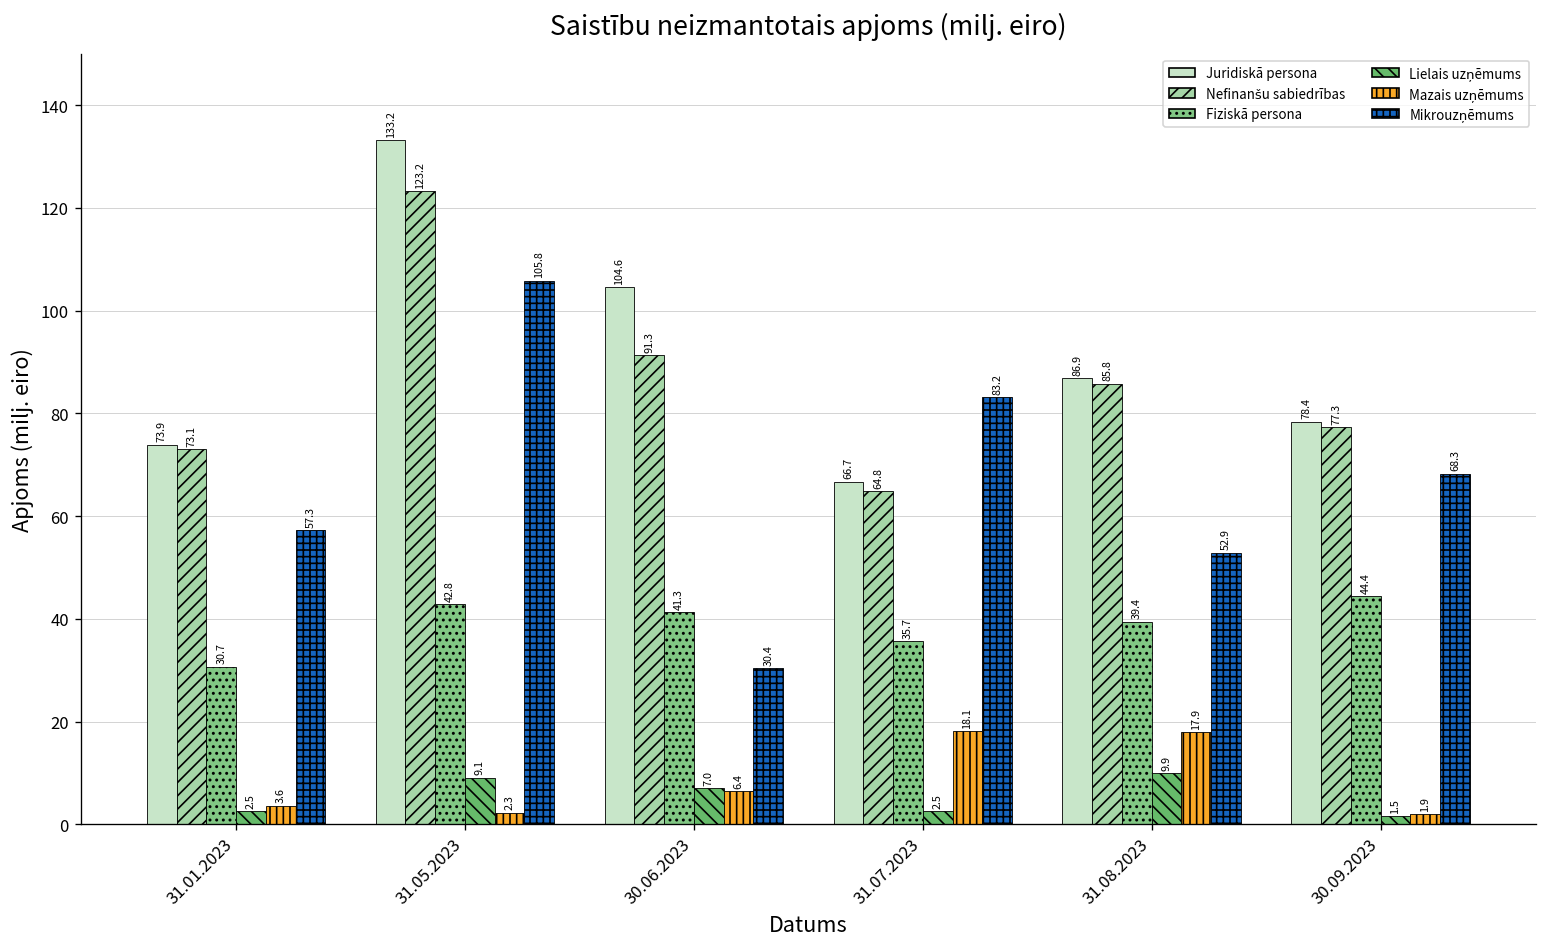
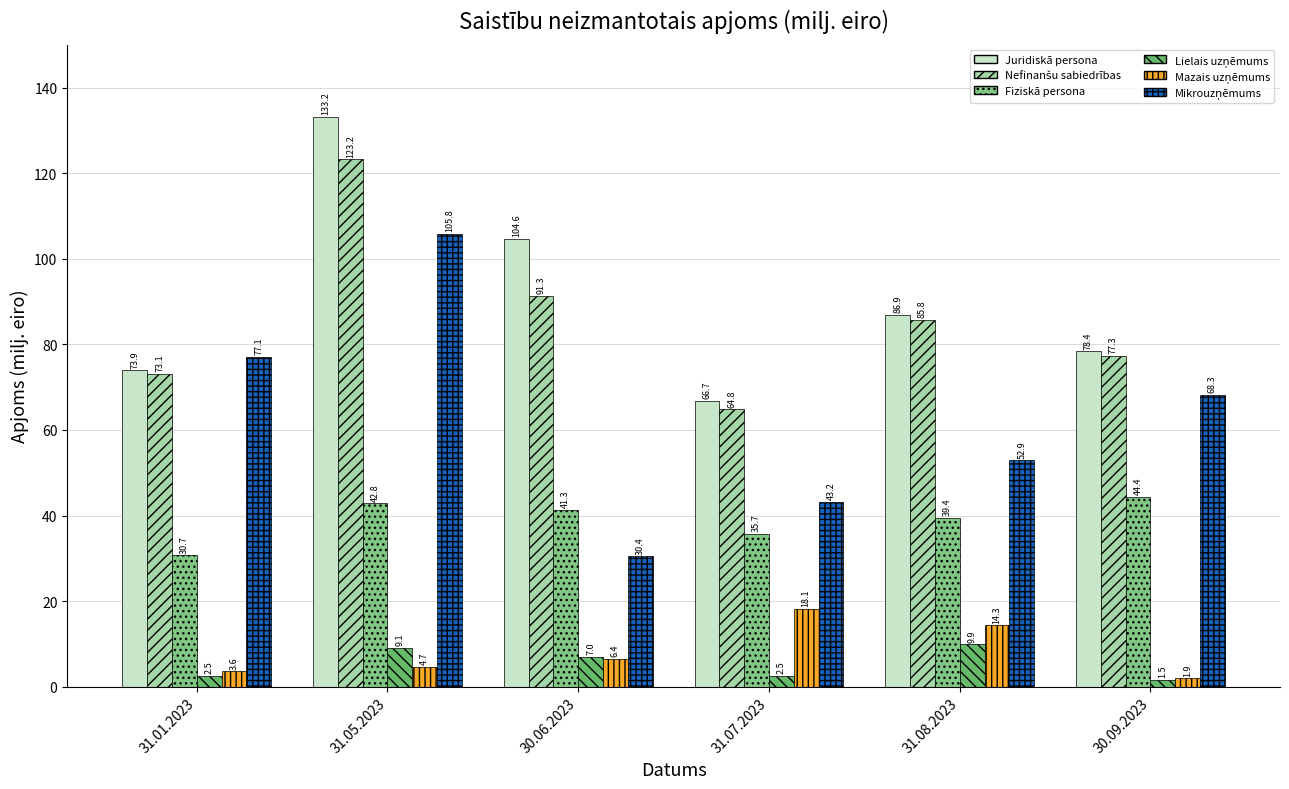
Mikrouzņēmums, 31.01.2023: 57.3 -> 77.1
Mazais uzņēmums, 31.05.2023: 2.3 -> 4.7
Mikrouzņēmums, 31.07.2023: 83.2 -> 43.2
Mazais uzņēmums, 31.08.2023: 17.9 -> 14.3
